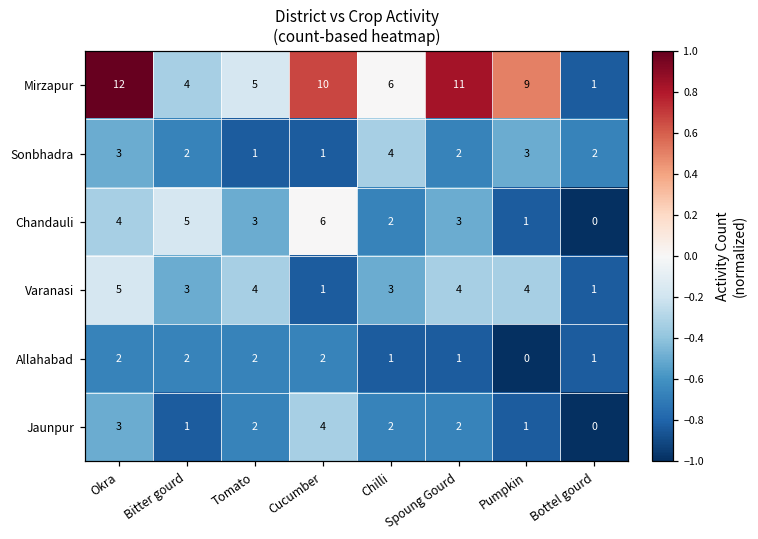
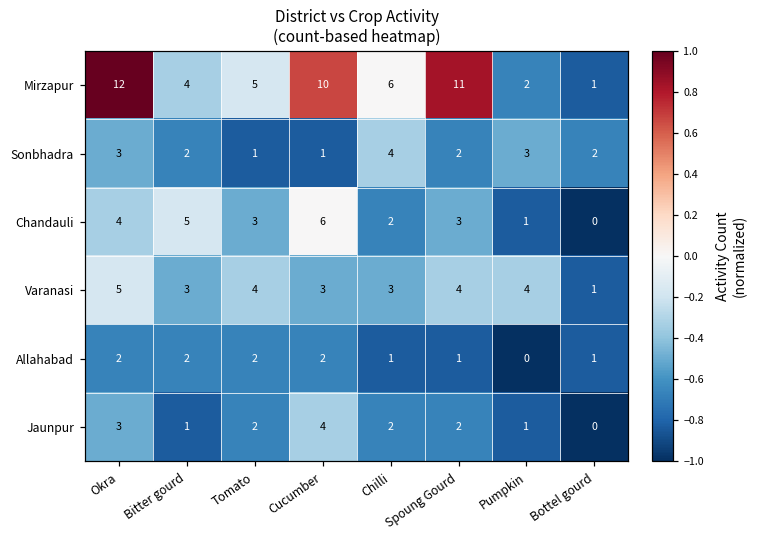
Mirzapur, Pumpkin: 9 -> 2
Varanasi, Cucumber: 1 -> 3
